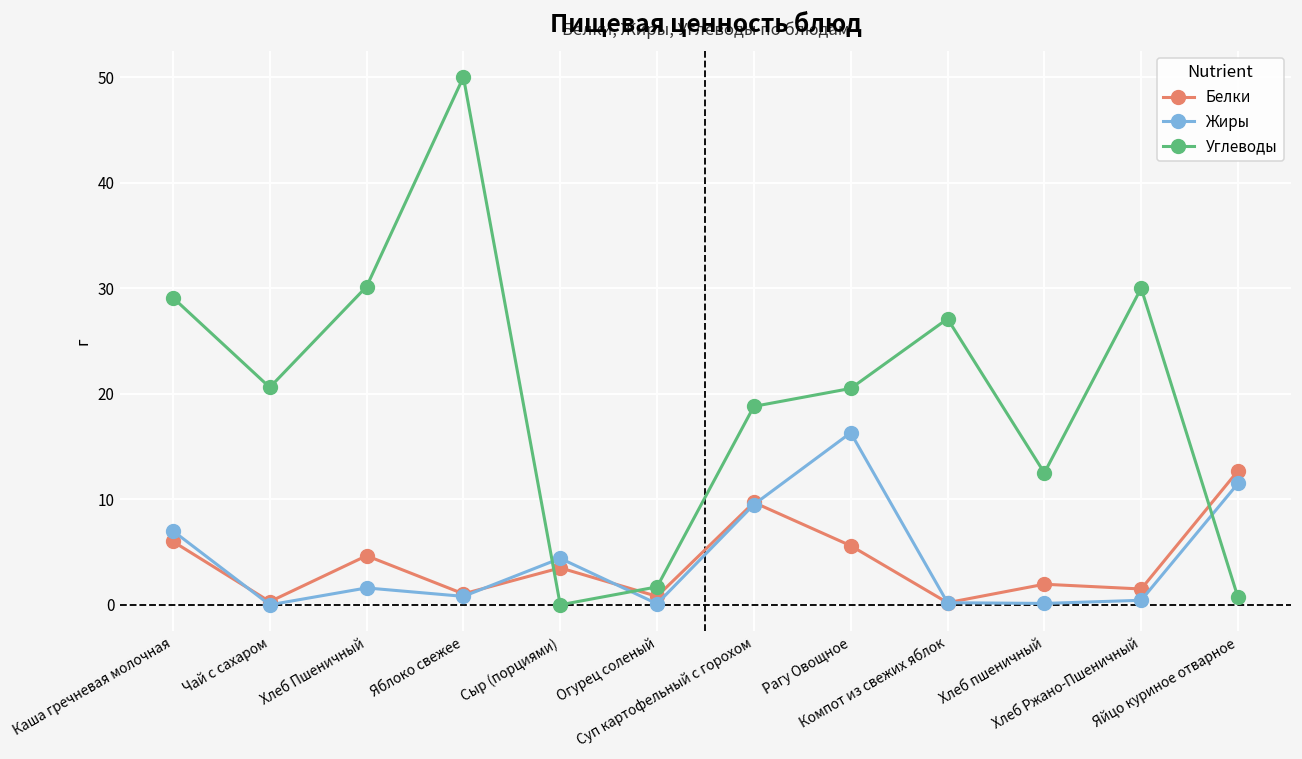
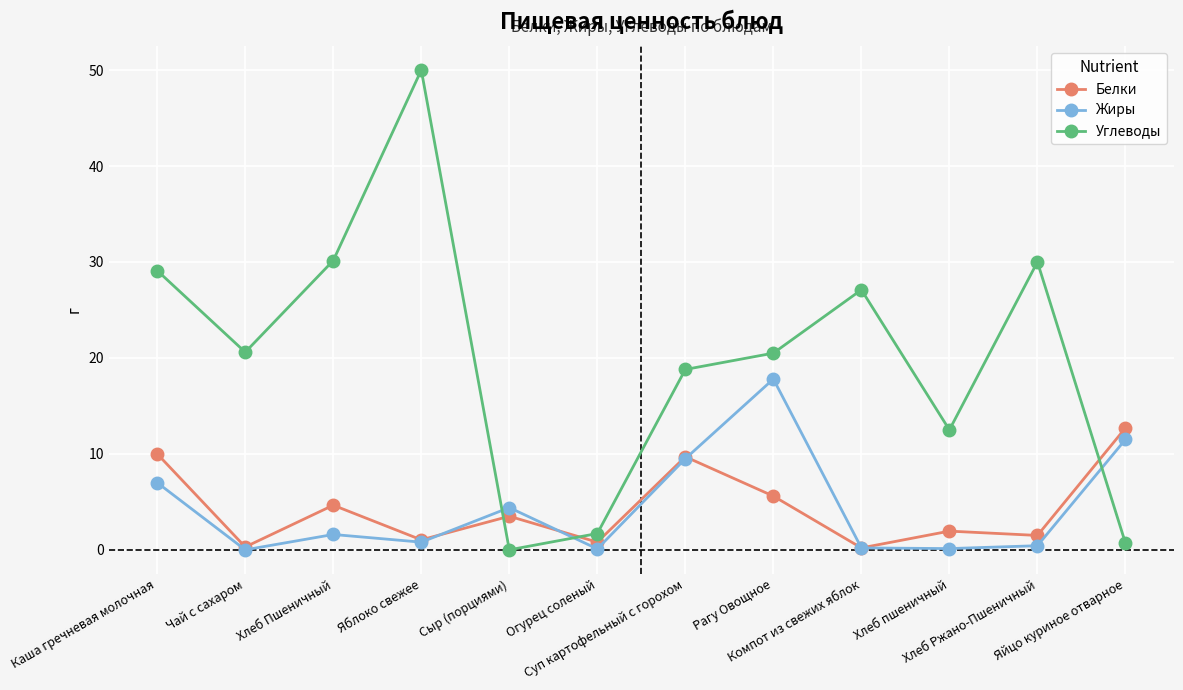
Белки, Каша гречневая молочная: 6 -> 10
Жиры, Рагу Овощное: 16 -> 18
